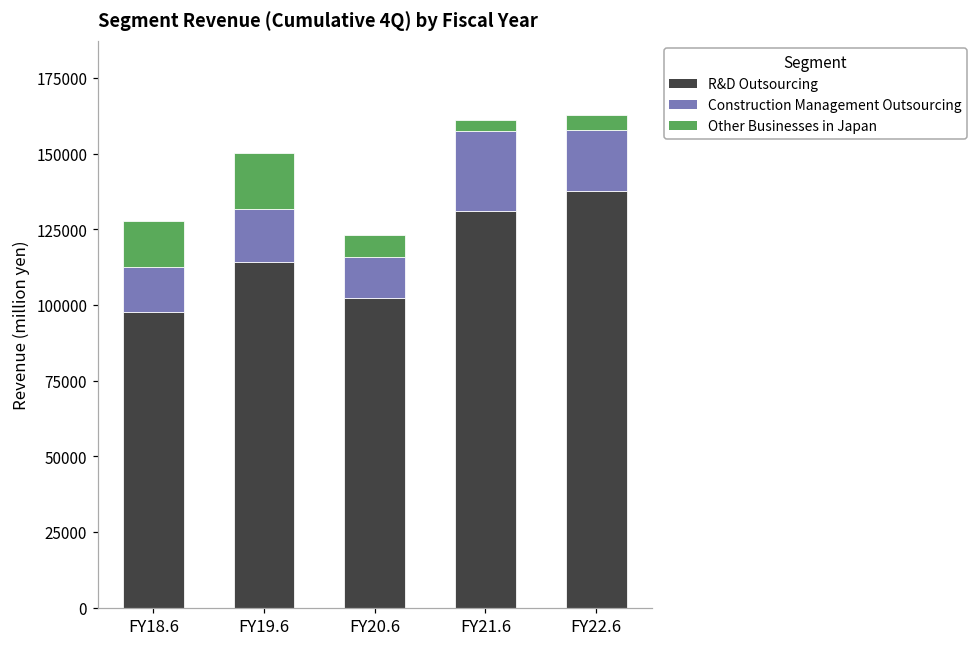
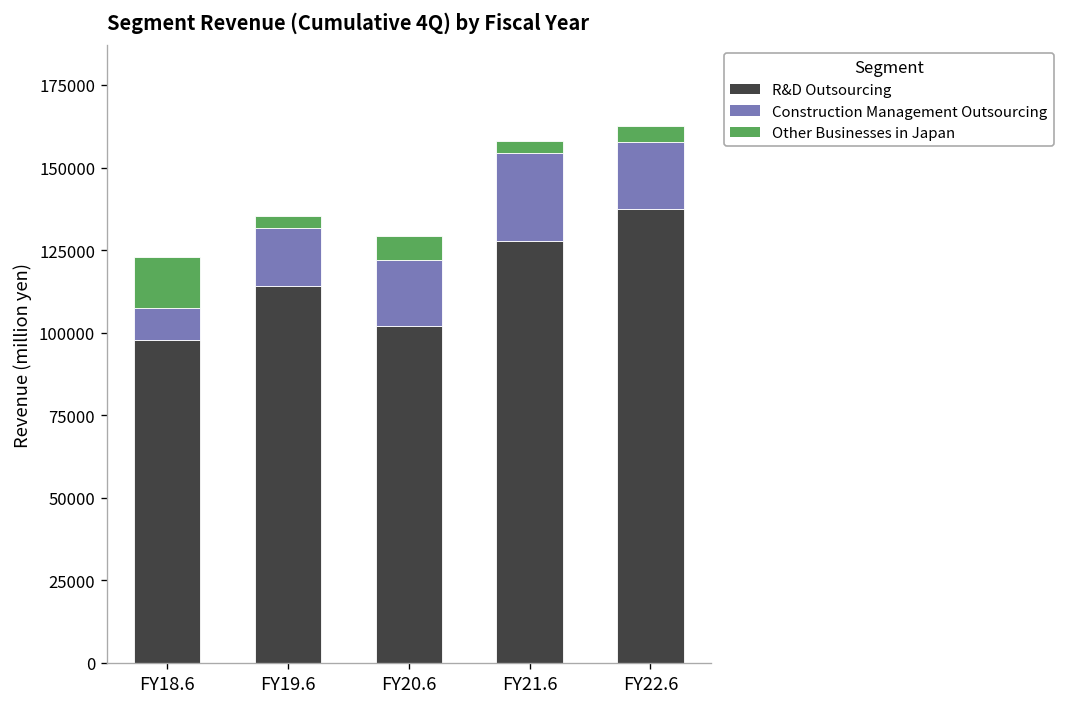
Construction Management Outsourcing, FY18.6: 15000 -> 10000
Other Businesses in Japan, FY19.6: 18000 -> 3000
Construction Management Outsourcing, FY20.6: 14000 -> 20000
R&D Outsourcing, FY21.6: 131000 -> 128000
